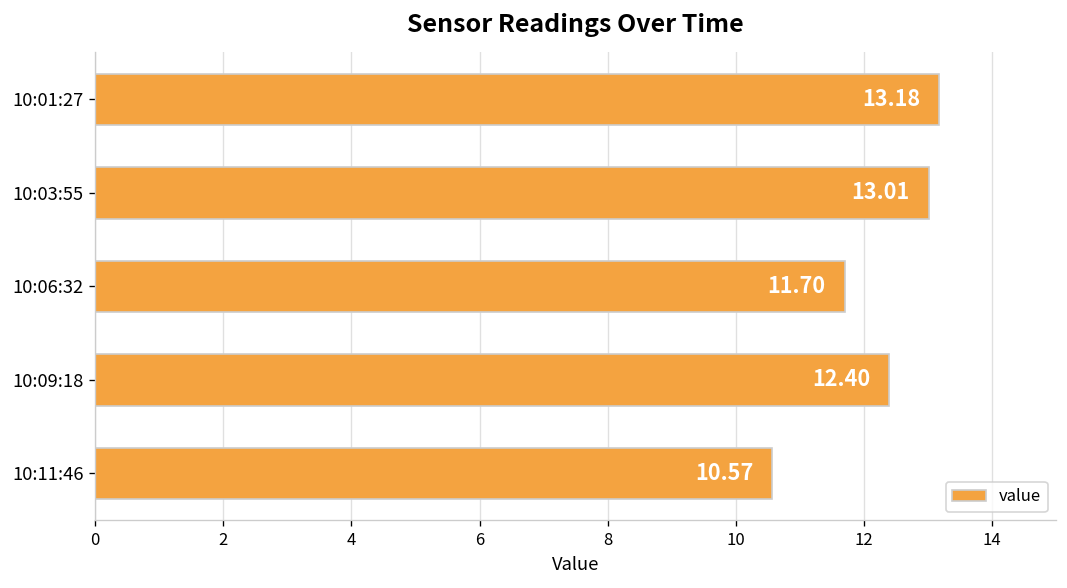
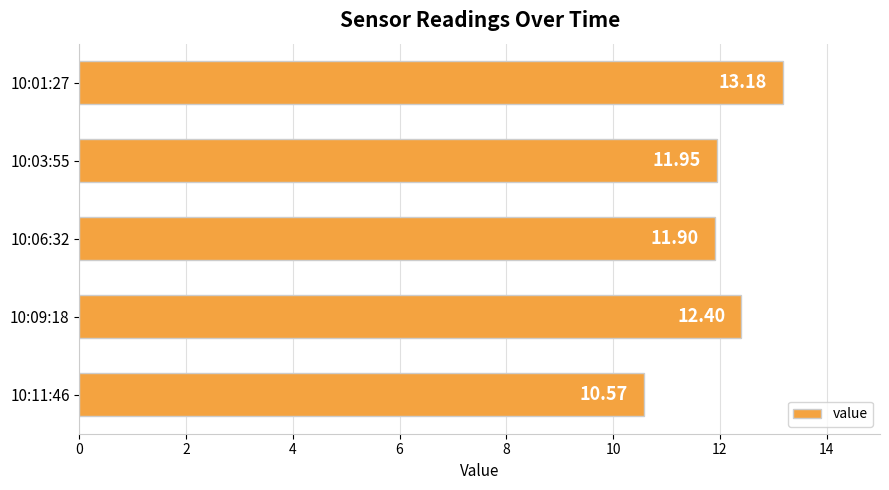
10:03:55: 13.01 -> 11.95
10:06:32: 11.70 -> 11.90
